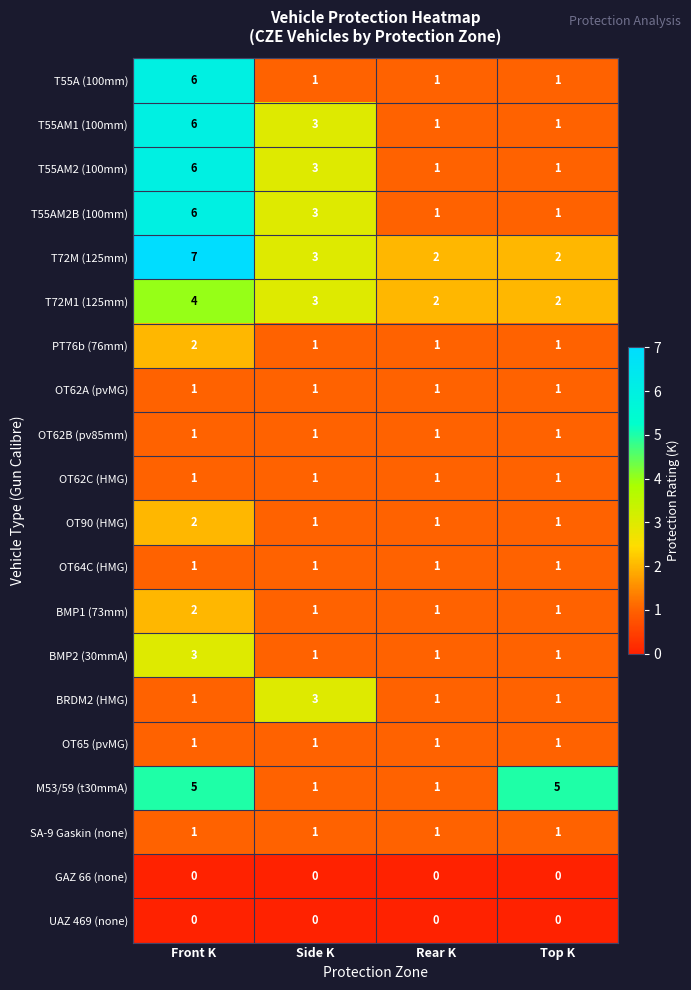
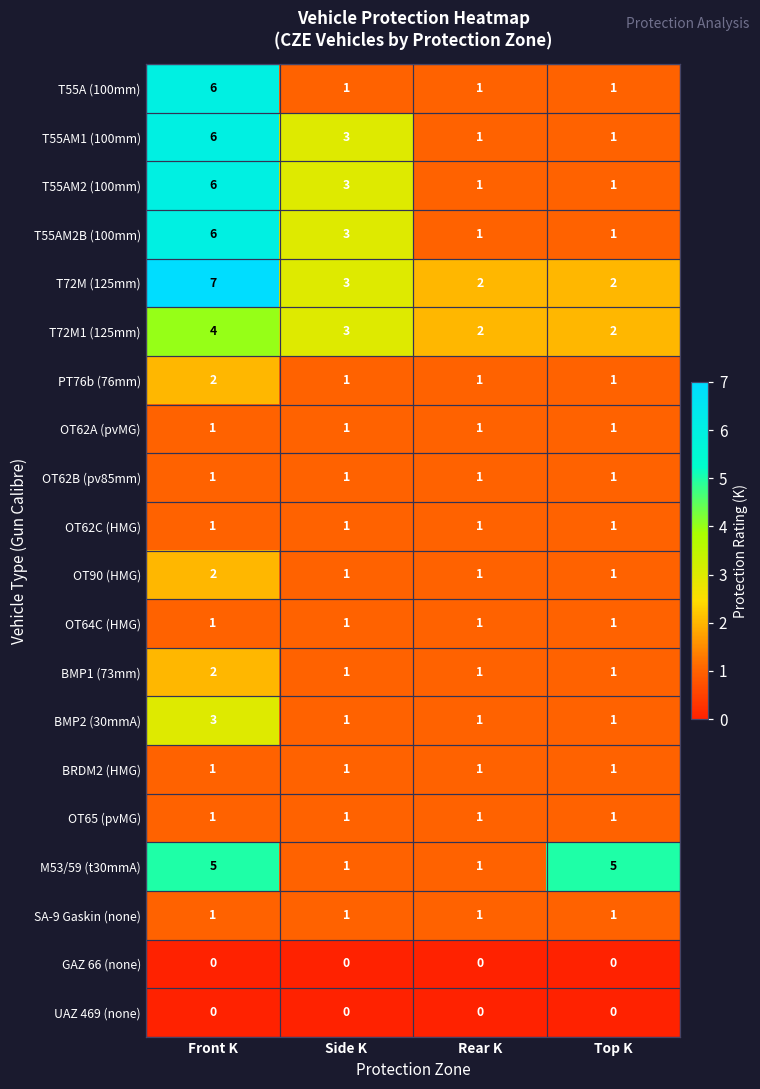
BRDM2 (HMG), Side K: 3 -> 1
